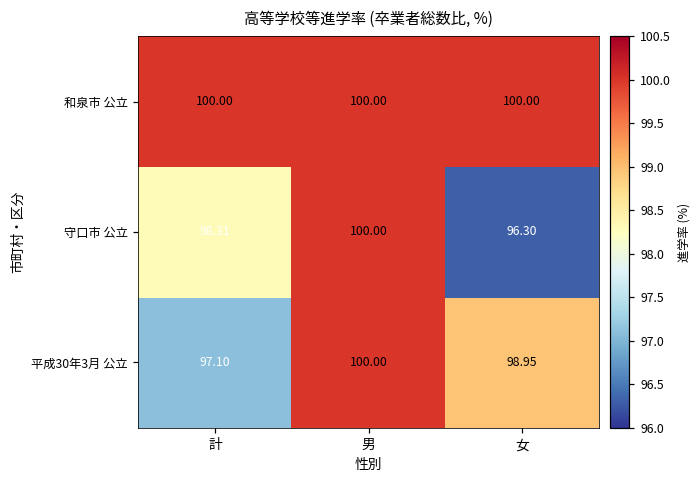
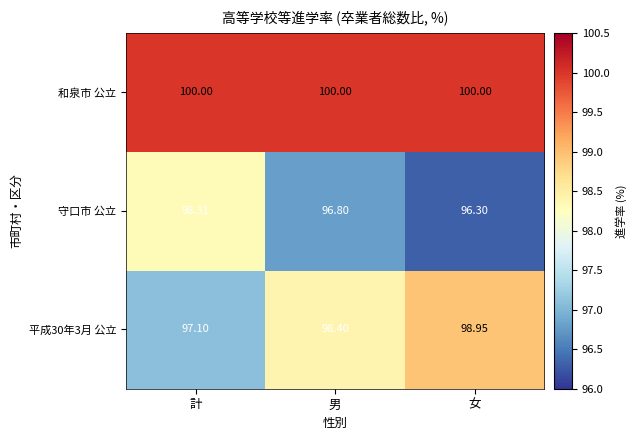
守口市 公立, 男: 100.00 -> 96.80
平成30年3月 公立, 男: 100.00 -> 98.40
